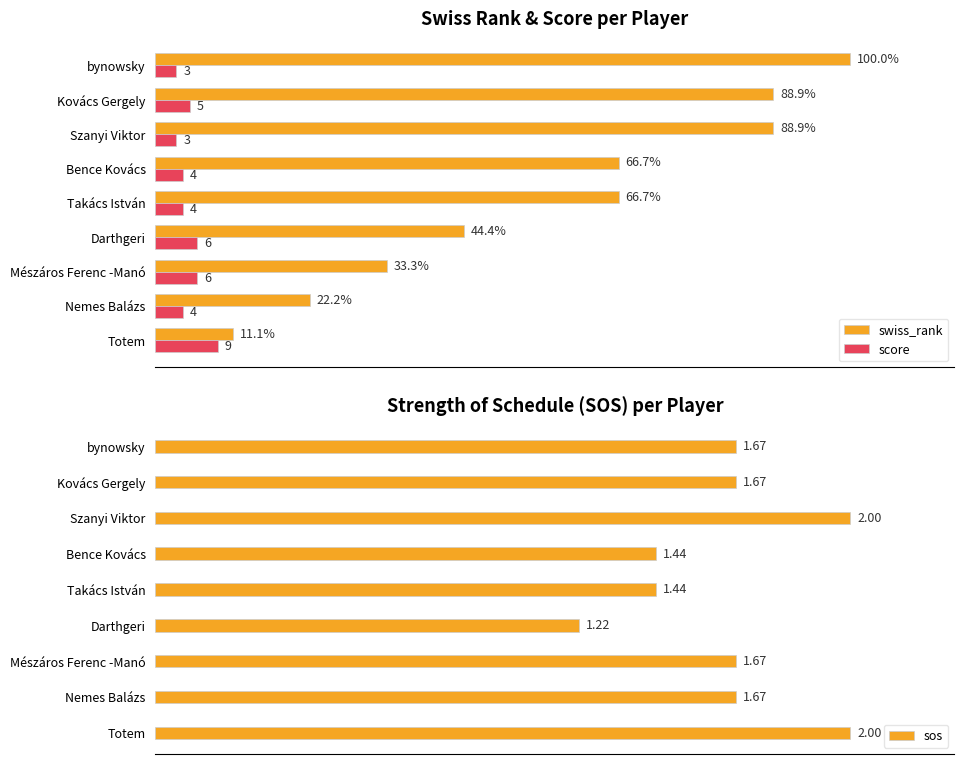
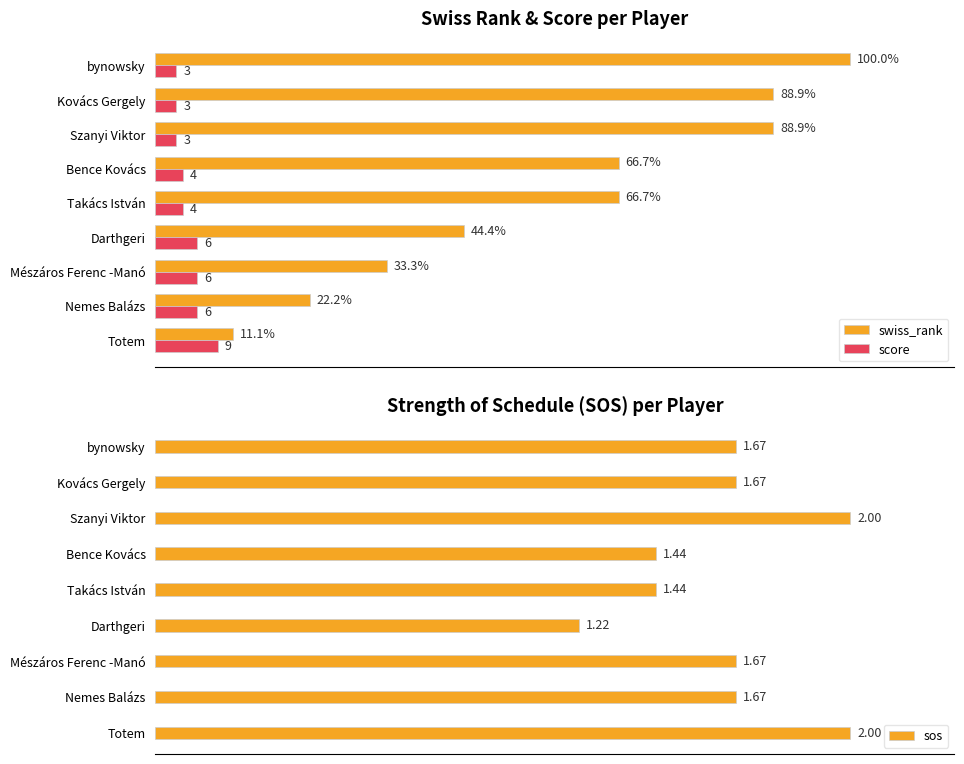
Swiss Rank & Score per Player, score, Kovács Gergely: 5 -> 3
Swiss Rank & Score per Player, score, Nemes Balázs: 4 -> 6
